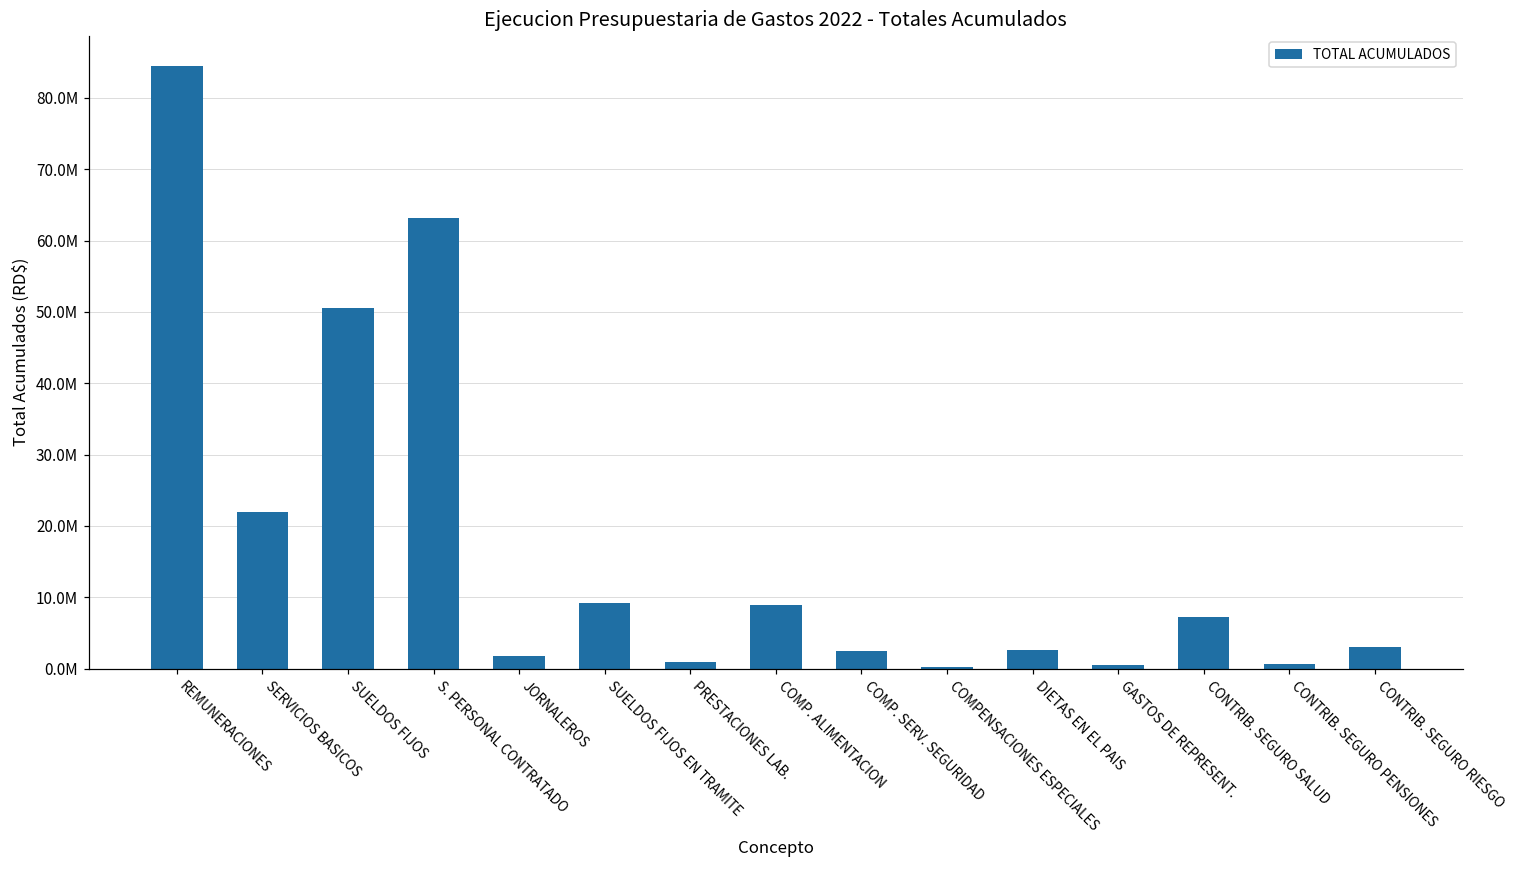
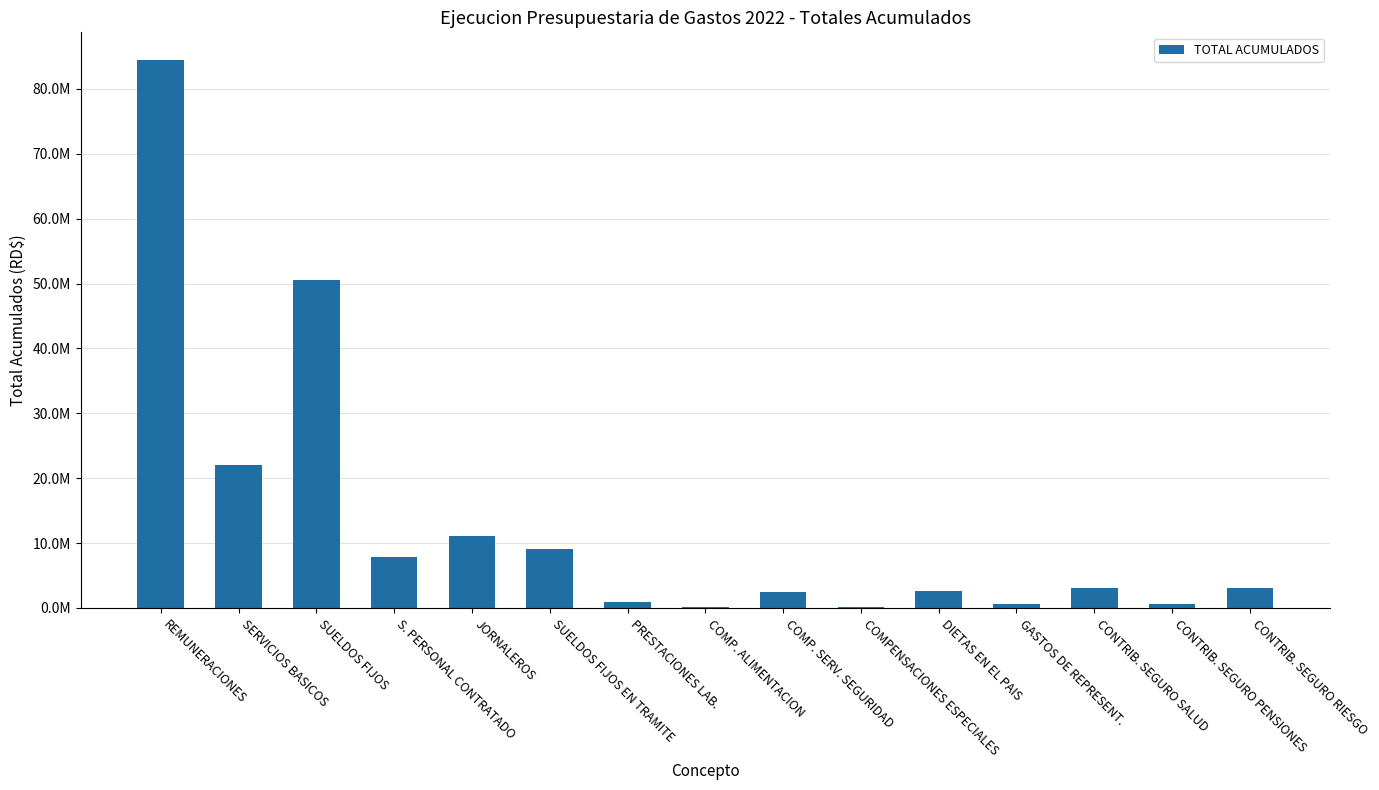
S. PERSONAL CONTRATADO: 63000000 -> 8000000
JORNALEROS: 2000000 -> 11000000
COMP. ALIMENTACION: 9000000 -> 0
CONTRIB. SEGURO SALUD: 7000000 -> 3000000
